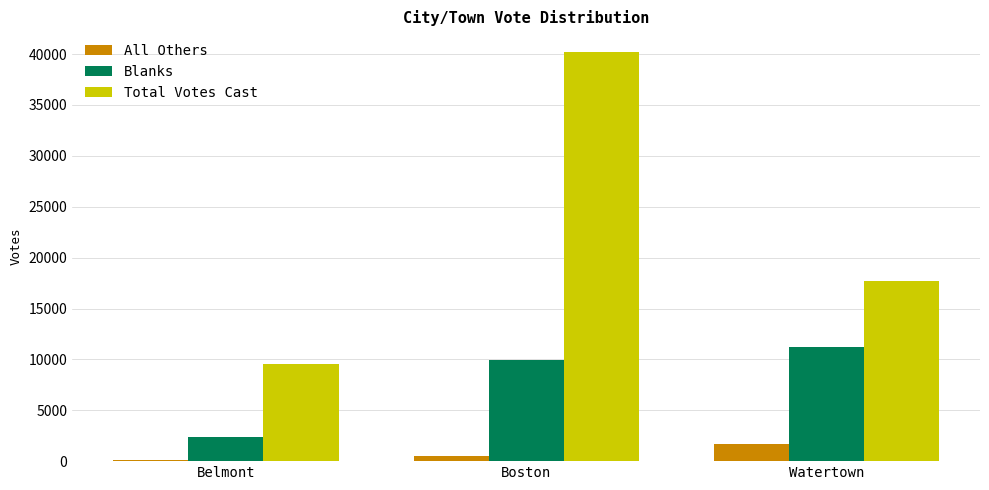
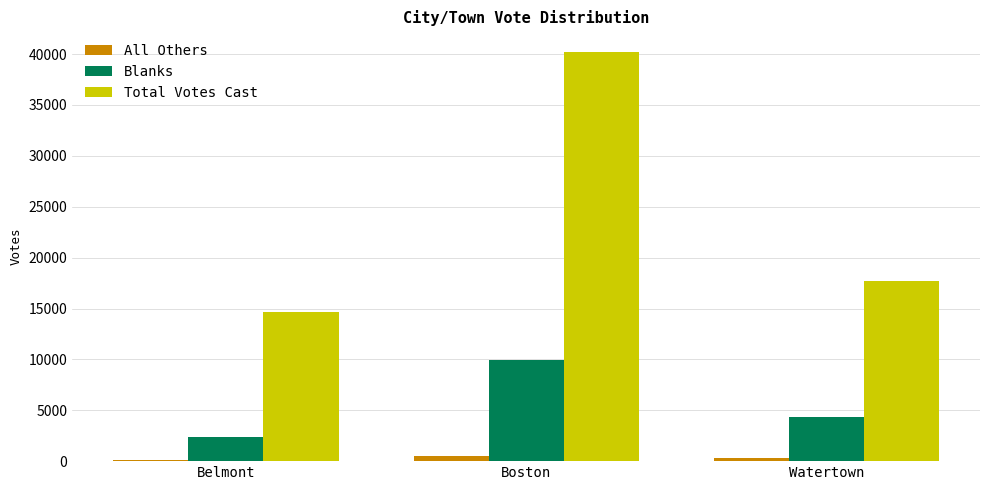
Total Votes Cast, Belmont: 9500 -> 14700
All Others, Watertown: 1700 -> 300
Blanks, Watertown: 11200 -> 4400
